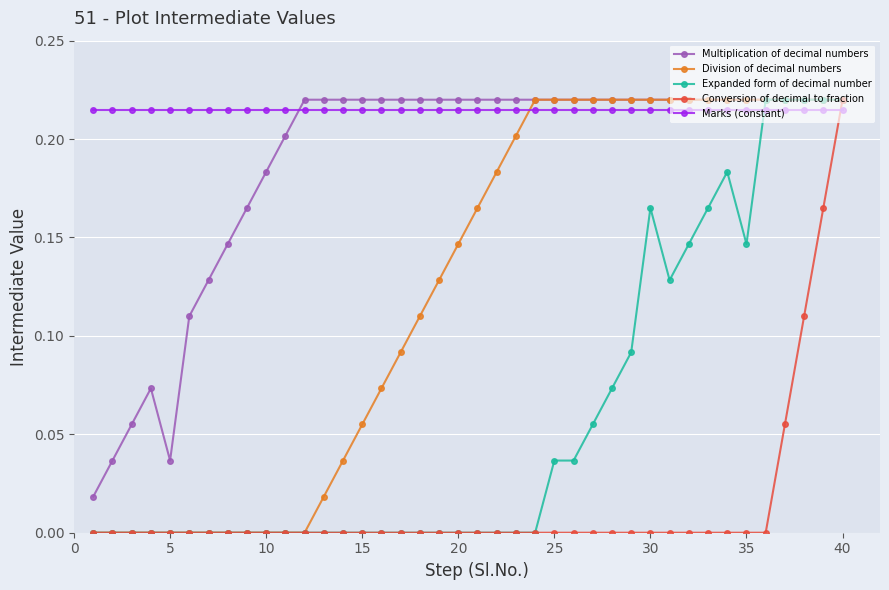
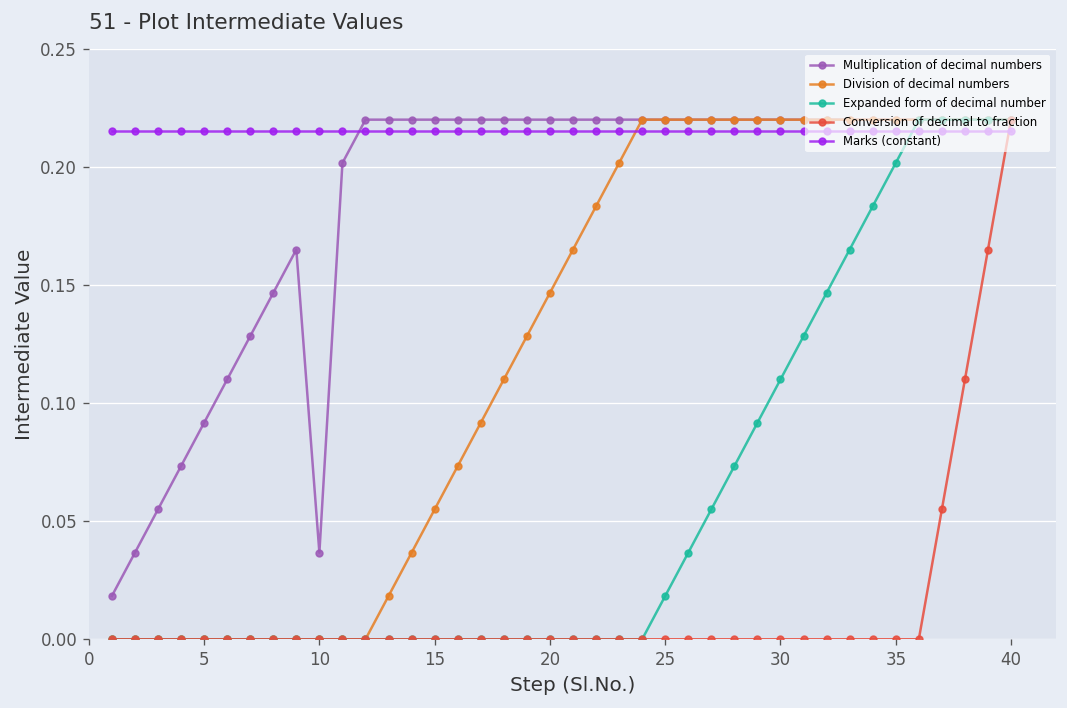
Multiplication of decimal numbers, 5: 0.037 -> 0.092
Multiplication of decimal numbers, 10: 0.183 -> 0.037
Expanded form of decimal number, 25: 0.037 -> 0.018
Expanded form of decimal number, 30: 0.165 -> 0.110
Expanded form of decimal number, 35: 0.147 -> 0.202
